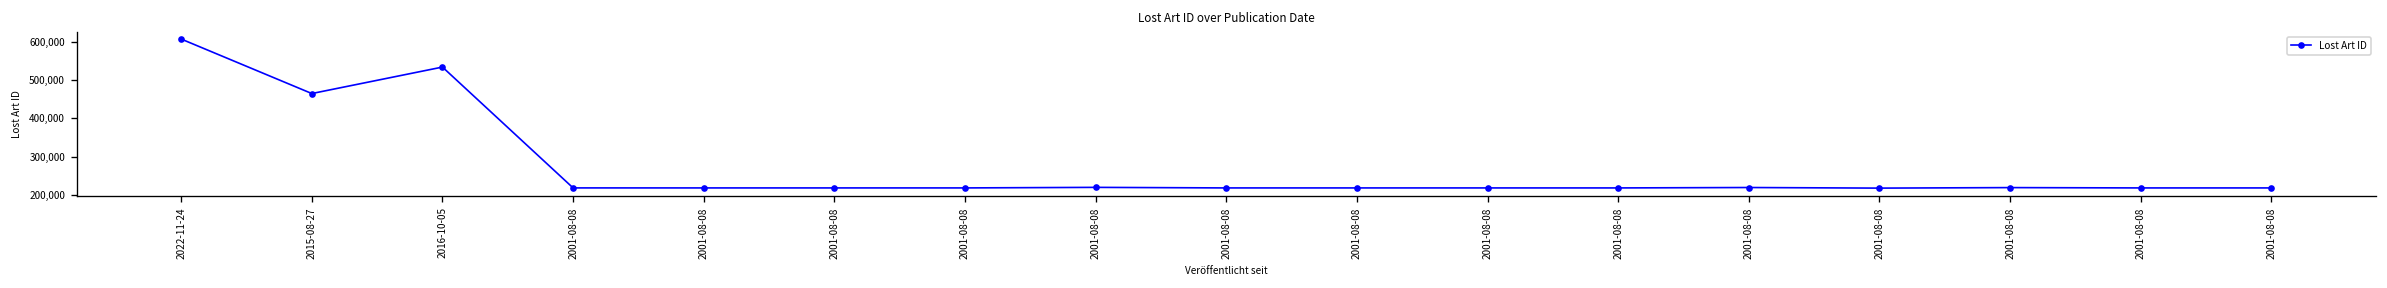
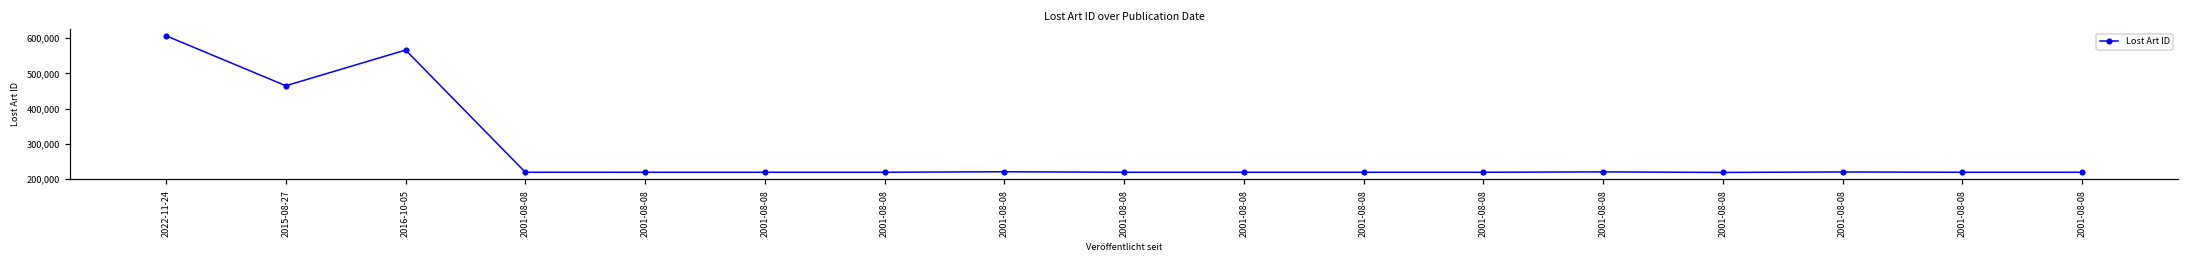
2016-10-05: 530,000 -> 570,000
